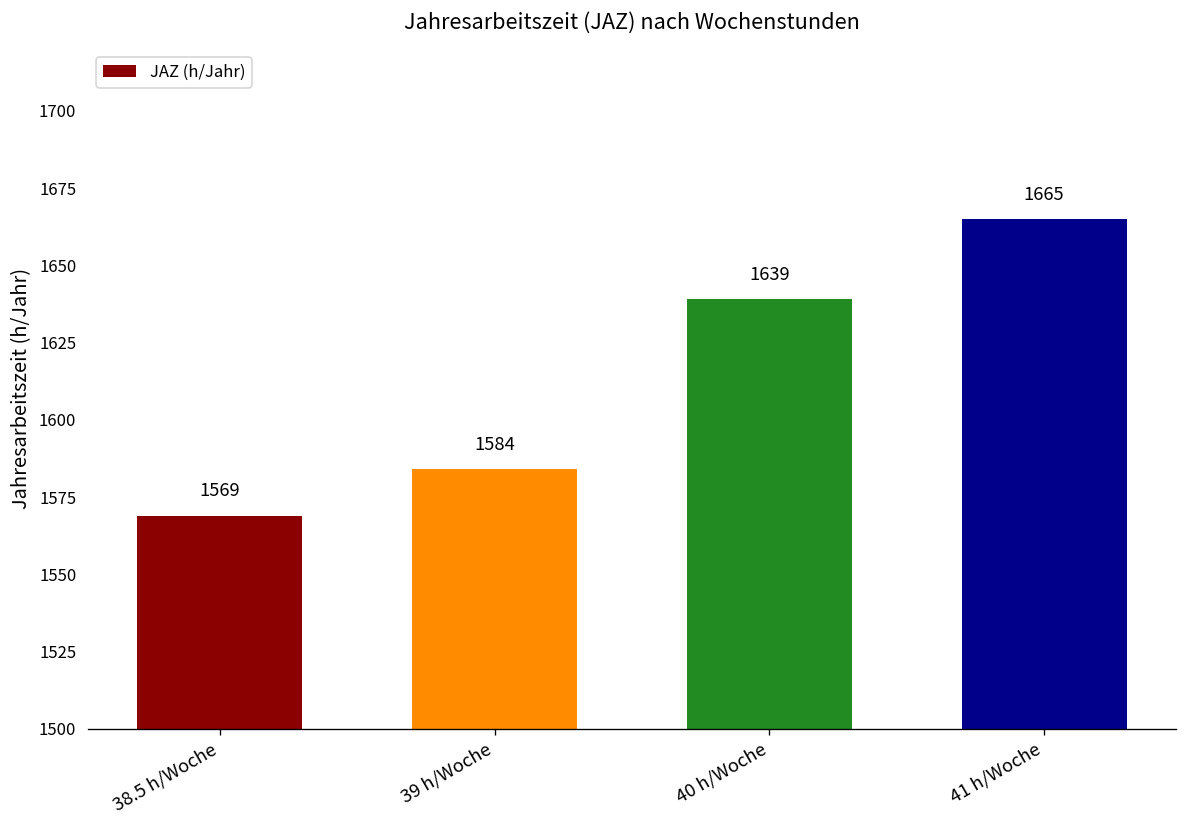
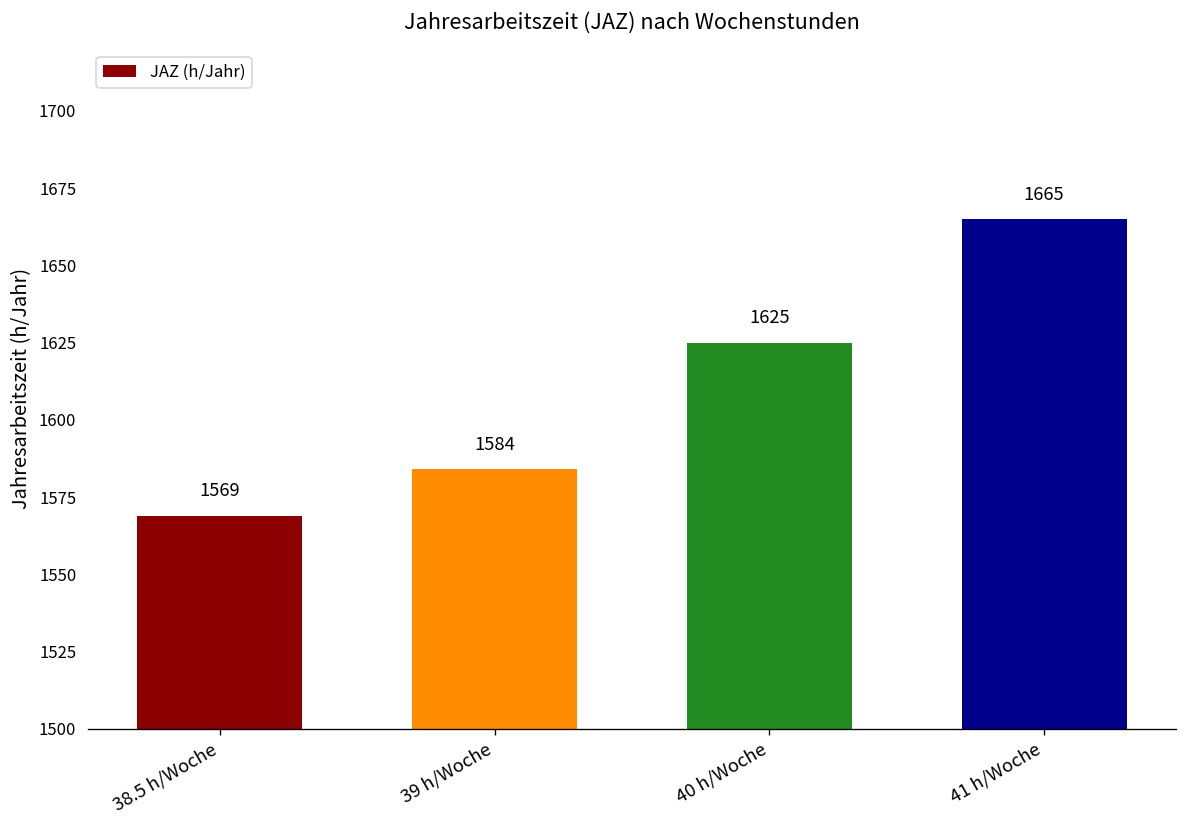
40 h/Woche: 1639 -> 1625
